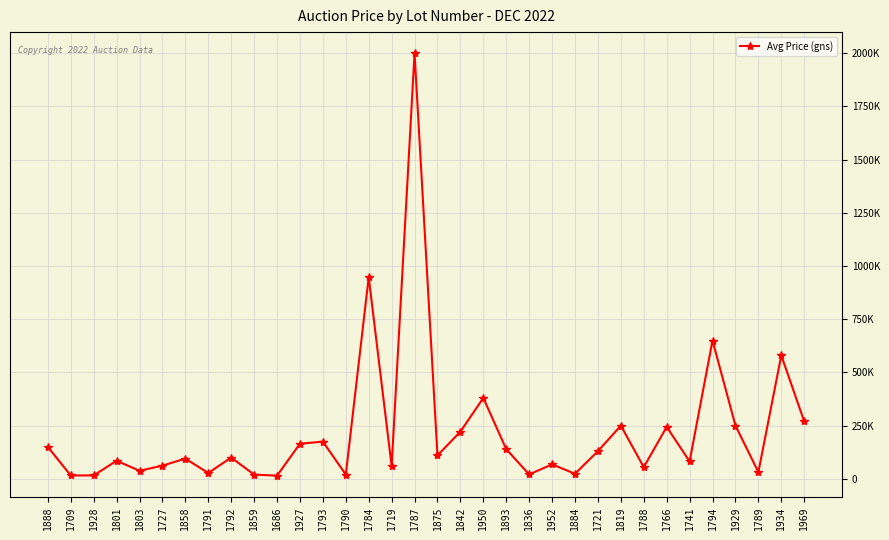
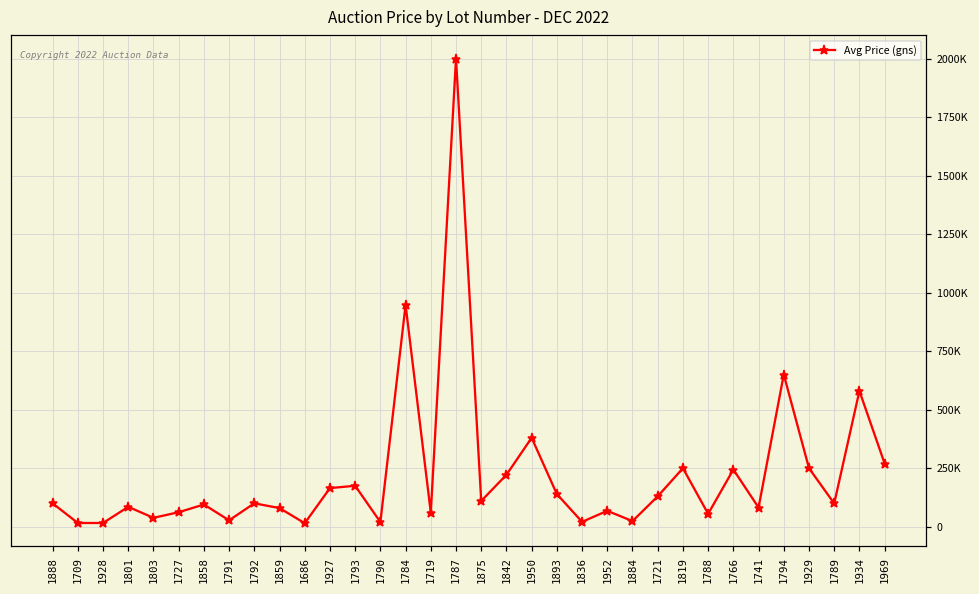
1888: 150000 -> 100000
1859: 20000 -> 80000
1789: 30000 -> 100000
